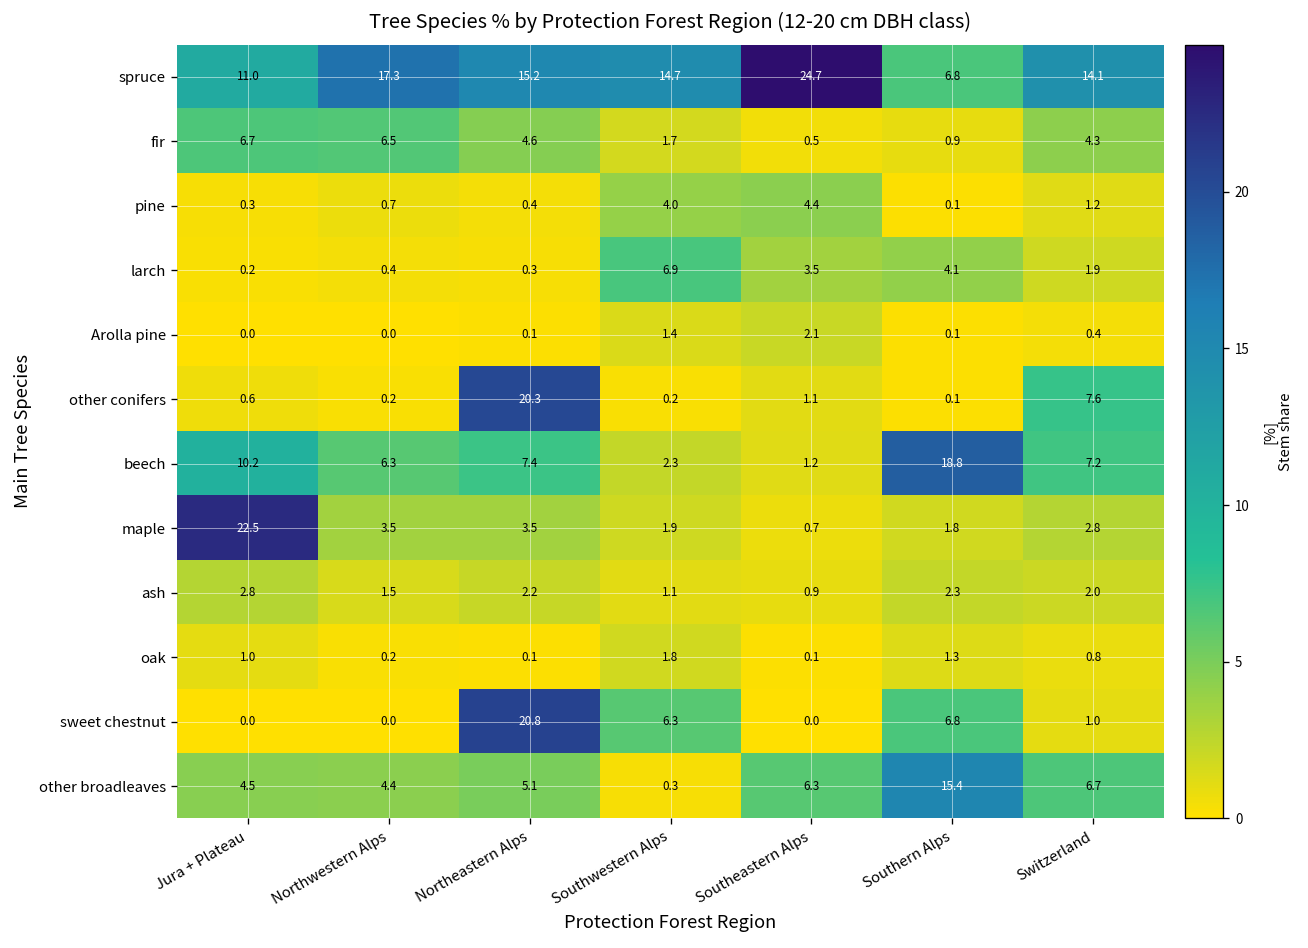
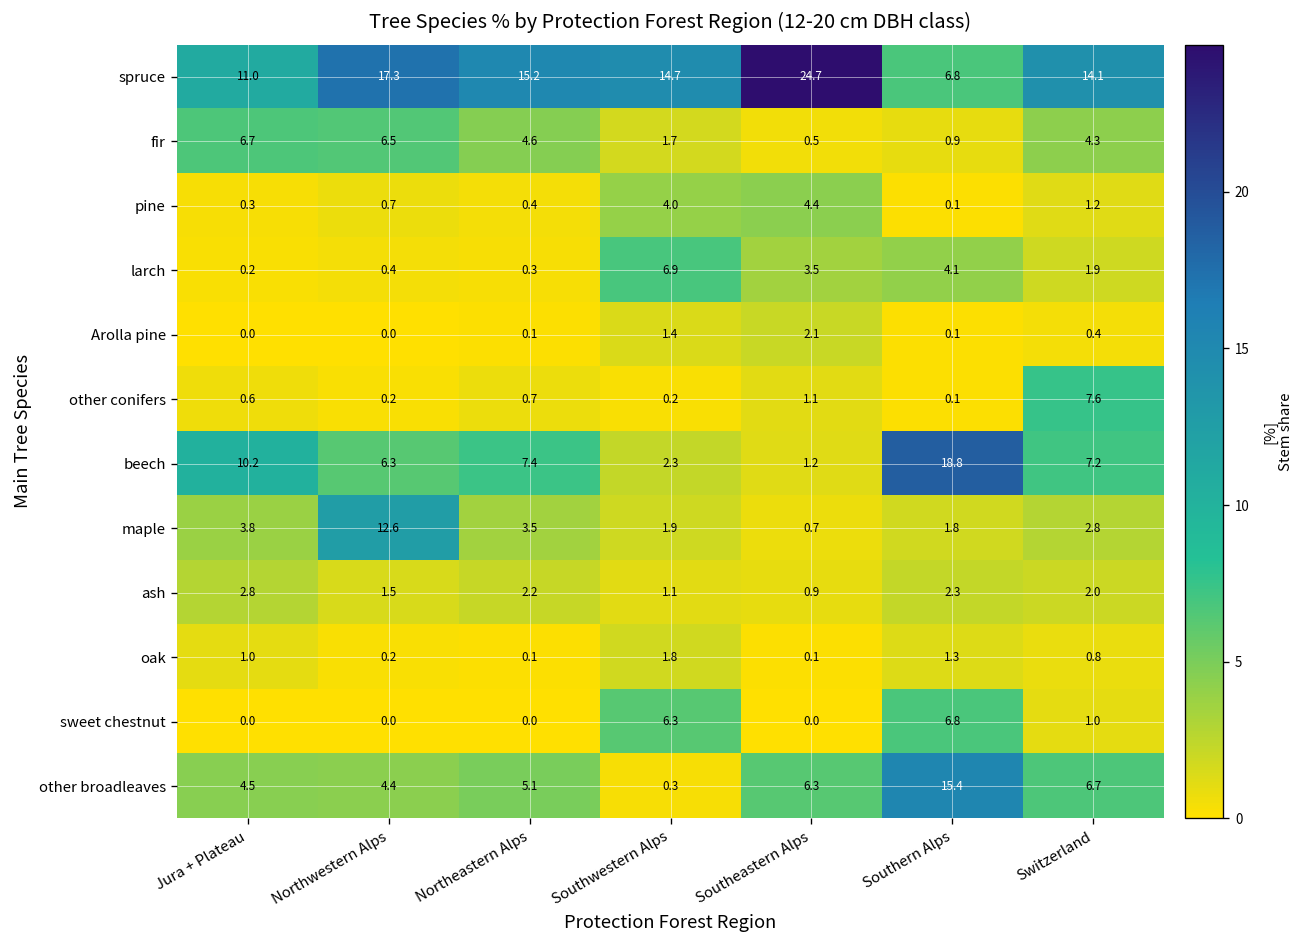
other conifers, Northeastern Alps: 20.3 -> 0.7
maple, Jura + Plateau: 22.5 -> 3.8
maple, Northwestern Alps: 3.5 -> 12.6
sweet chestnut, Northeastern Alps: 20.8 -> 0.0
